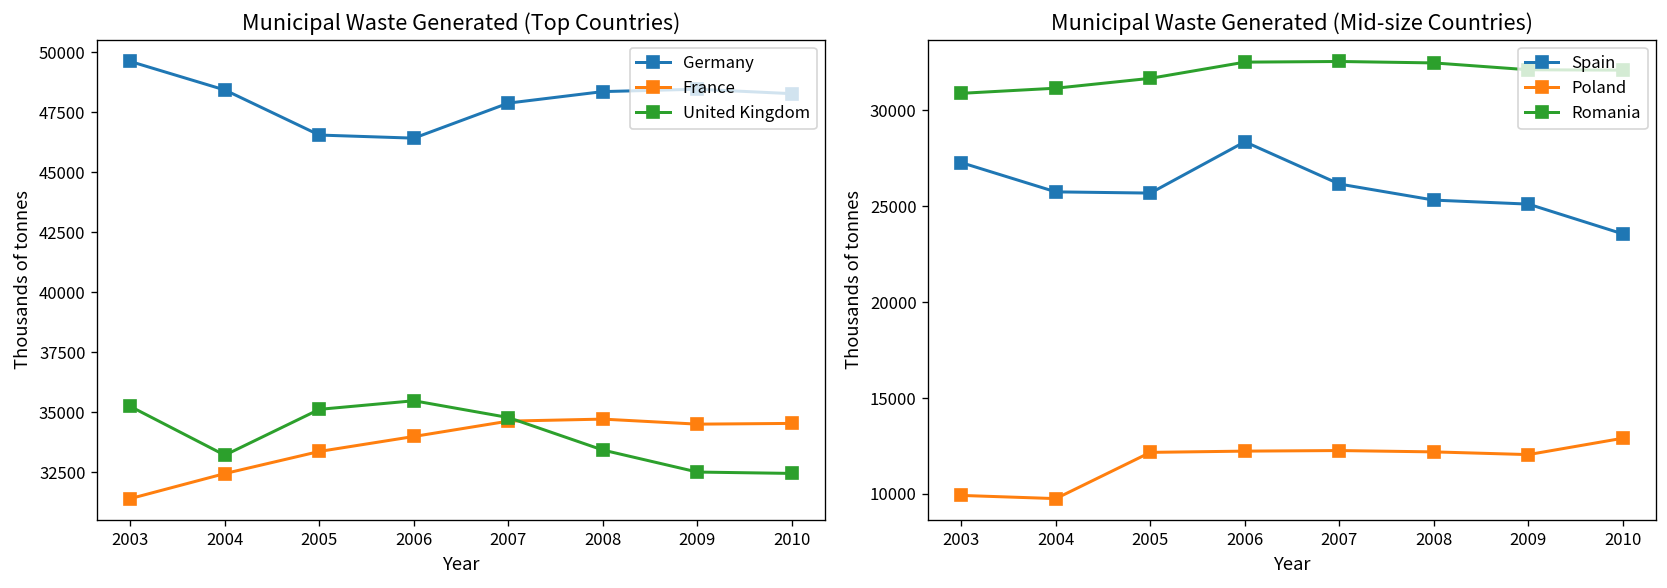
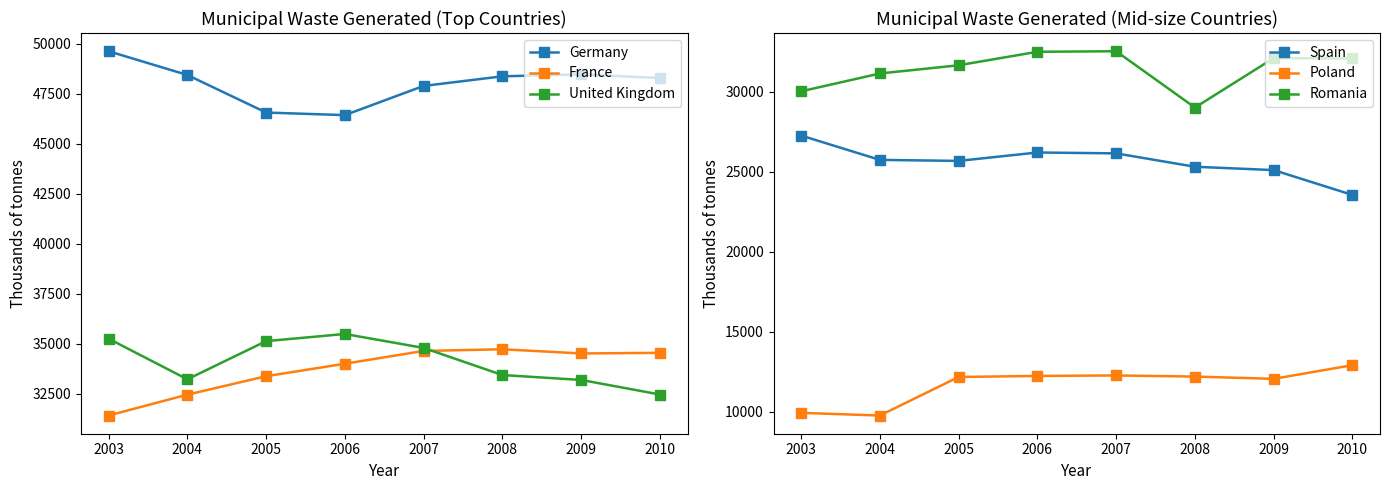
Municipal Waste Generated (Top Countries), United Kingdom, 2009: 32500 -> 33200
Municipal Waste Generated (Mid-size Countries), Romania, 2003: 30900 -> 30000
Municipal Waste Generated (Mid-size Countries), Spain, 2006: 28400 -> 26200
Municipal Waste Generated (Mid-size Countries), Romania, 2008: 32500 -> 29000
